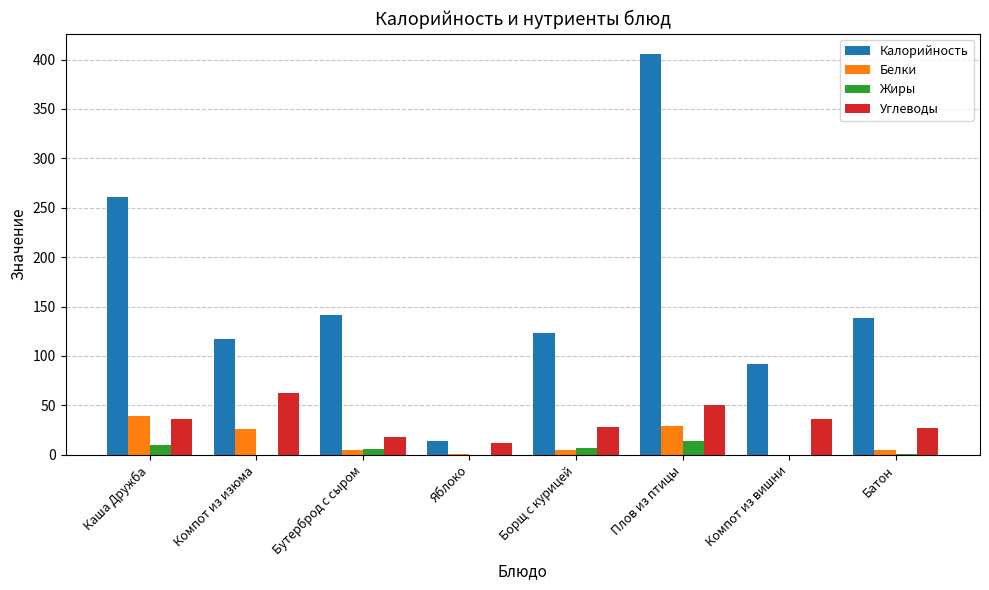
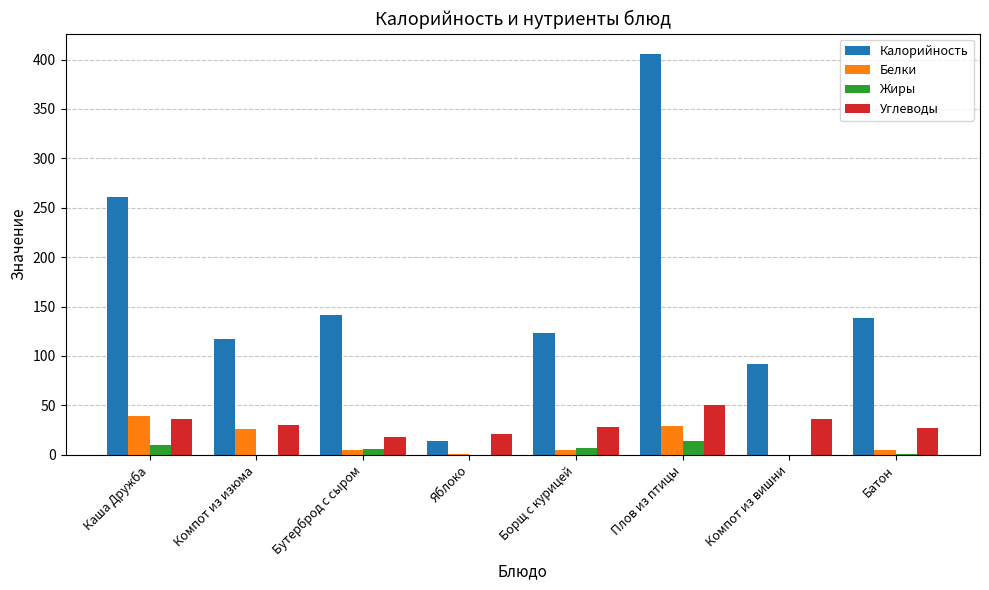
Углеводы, Компот из изюма: 60 -> 30
Углеводы, Яблоко: 10 -> 20
